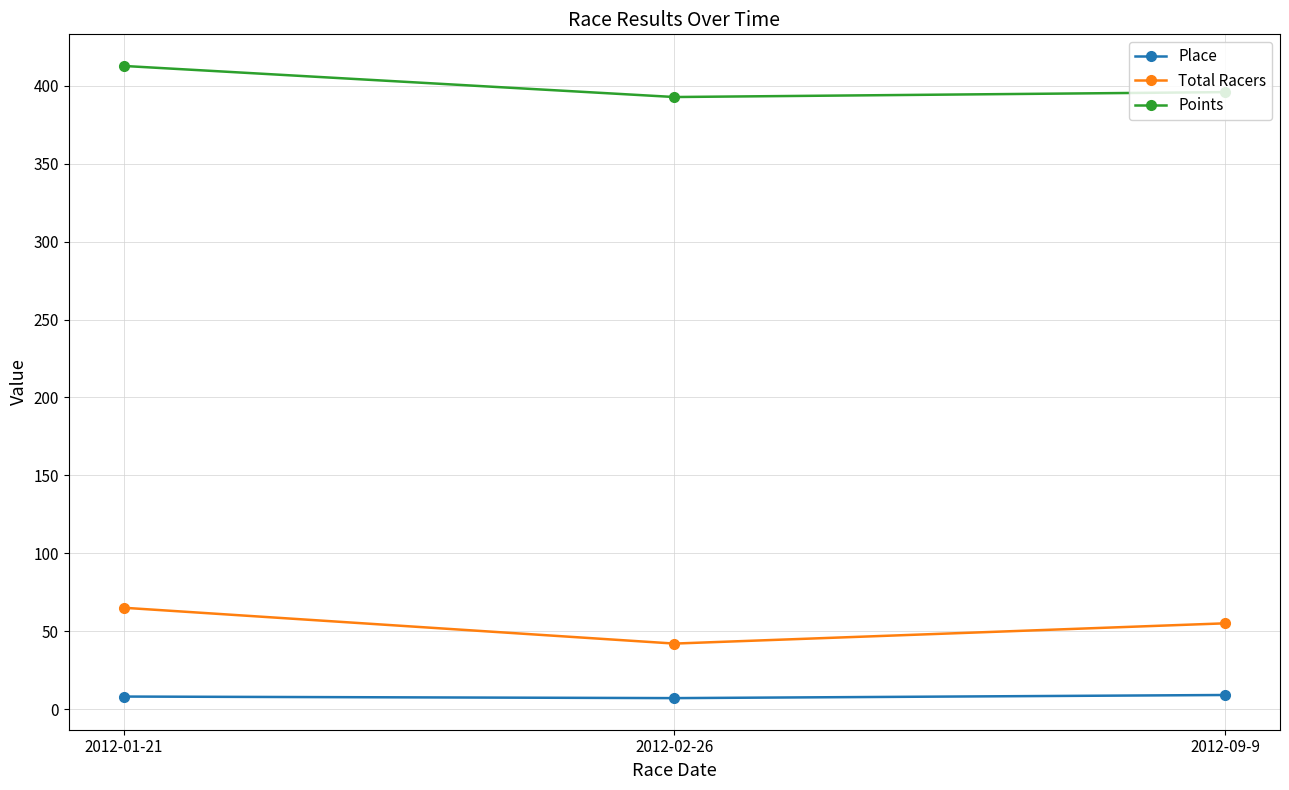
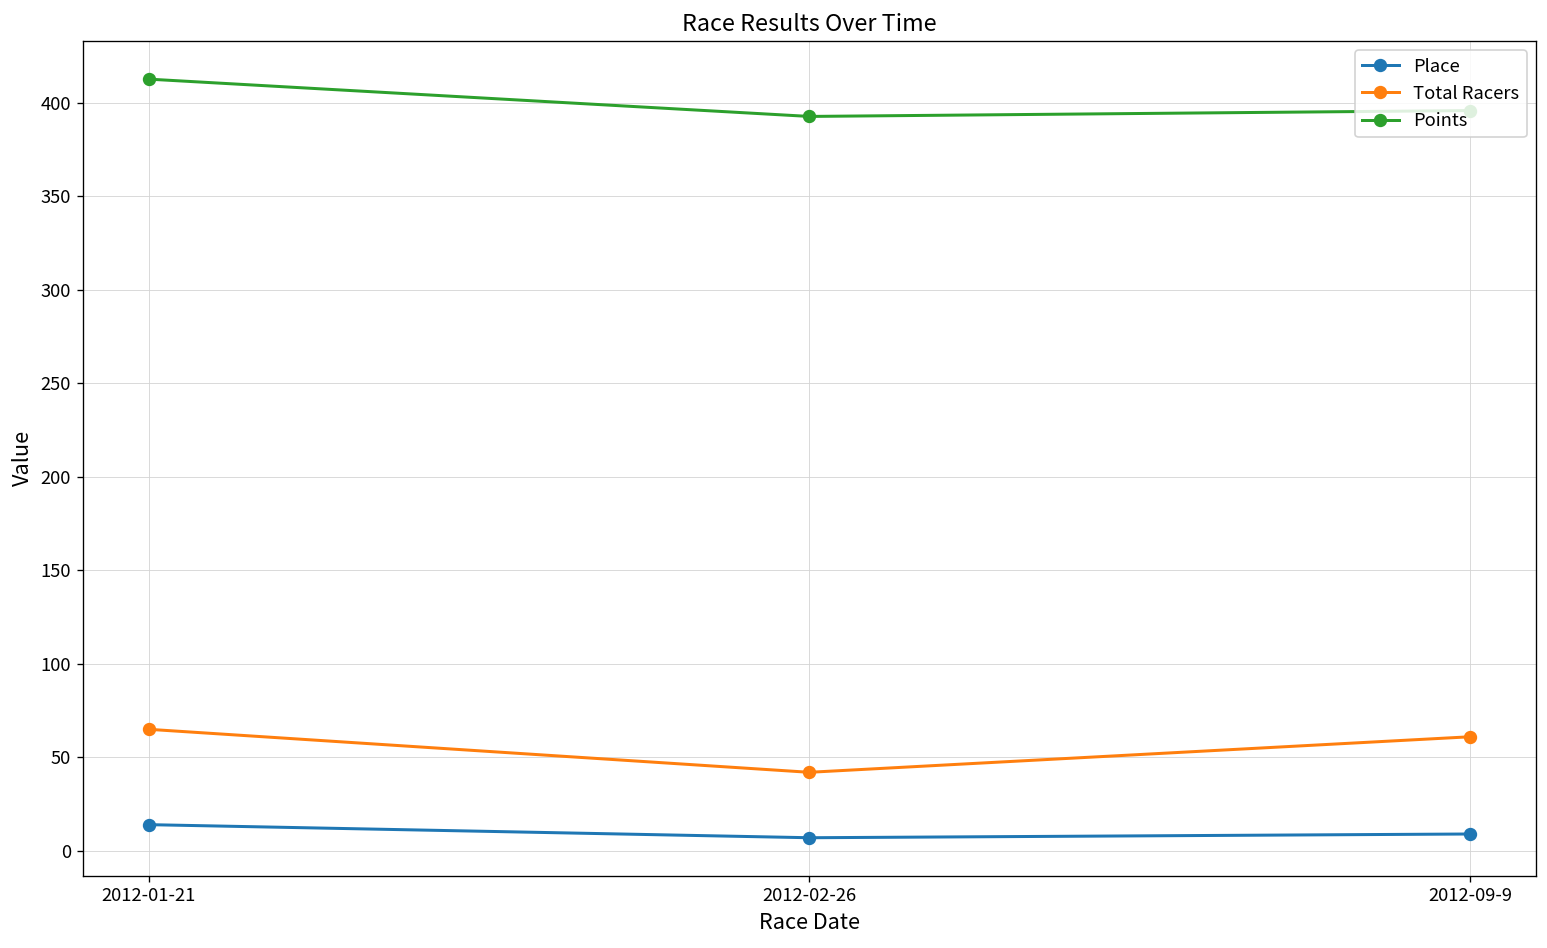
Place, 2012-01-21: 8 -> 14
Total Racers, 2012-09-9: 55 -> 61
